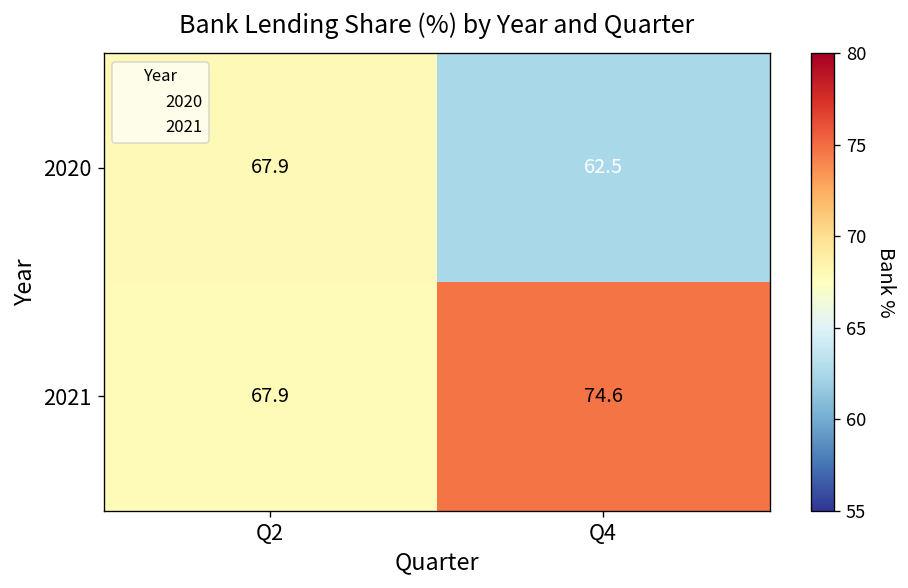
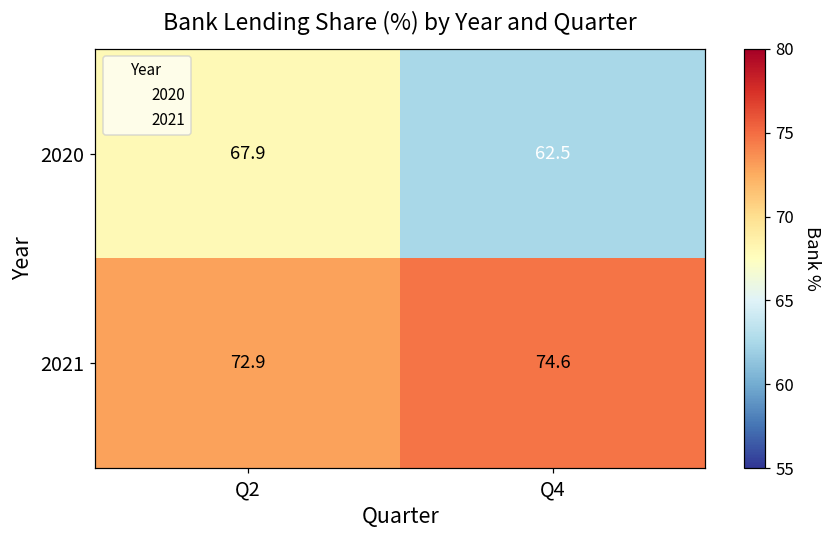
2021, Q2: 67.9 -> 72.9
